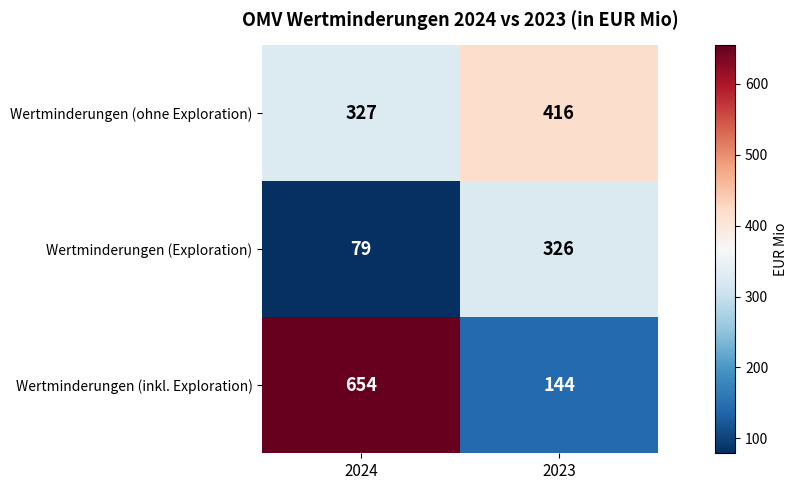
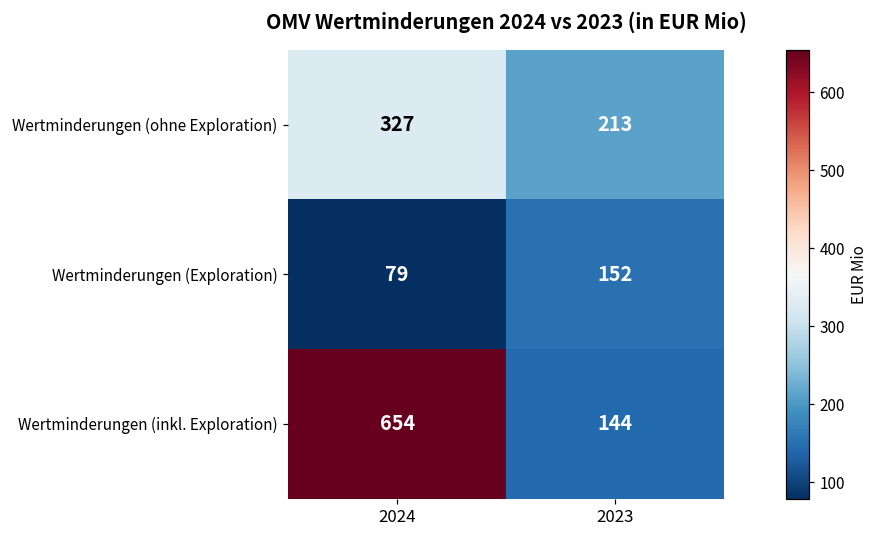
Wertminderungen (ohne Exploration), 2023: 416 -> 213
Wertminderungen (Exploration), 2023: 326 -> 152
